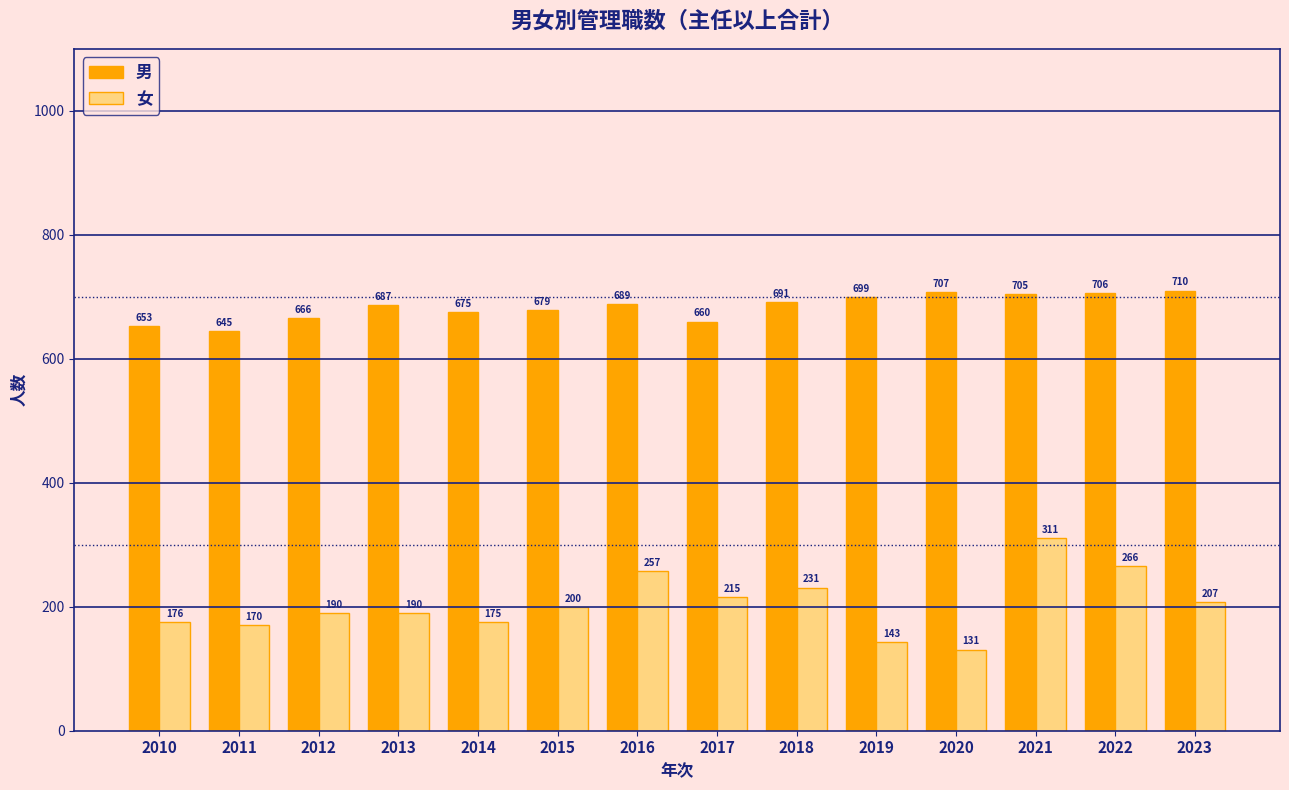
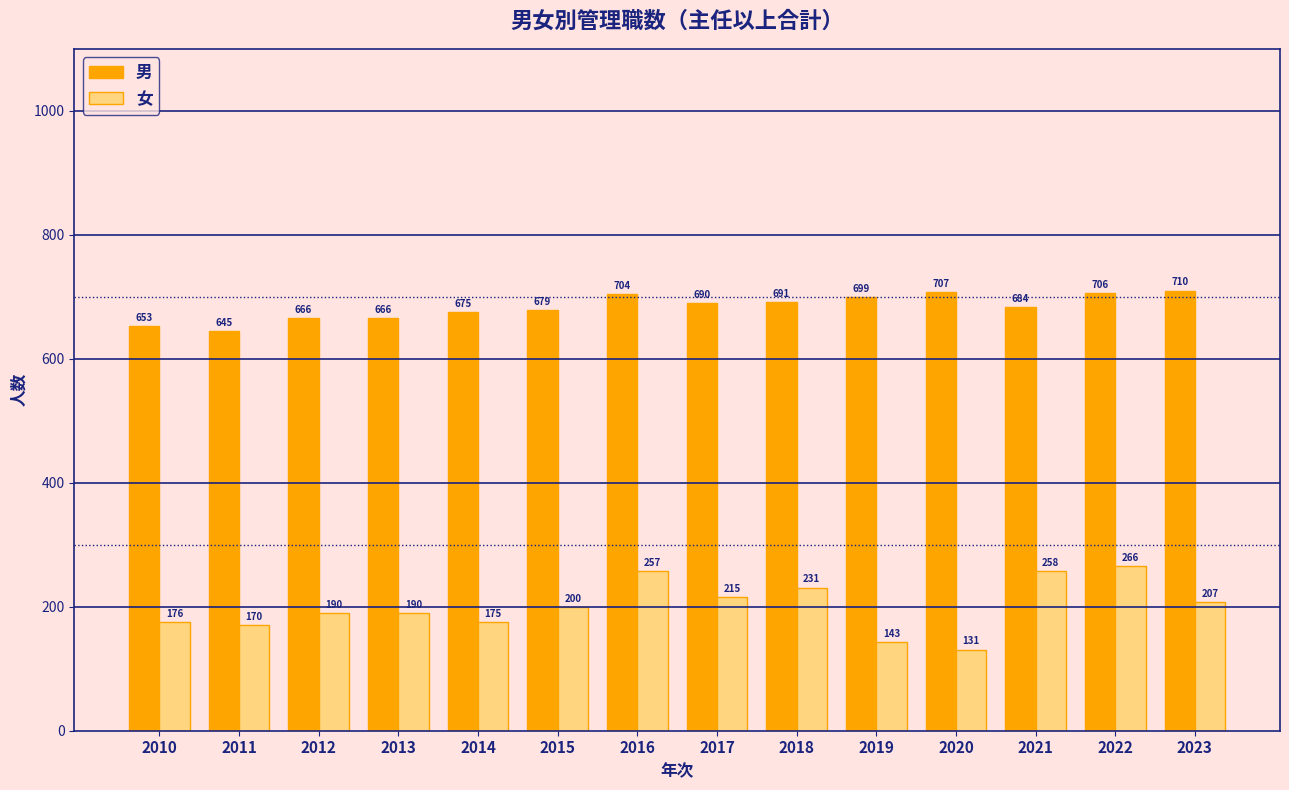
男, 2013: 687 -> 666
男, 2016: 689 -> 704
男, 2017: 660 -> 690
男, 2021: 705 -> 684
女, 2021: 311 -> 258
